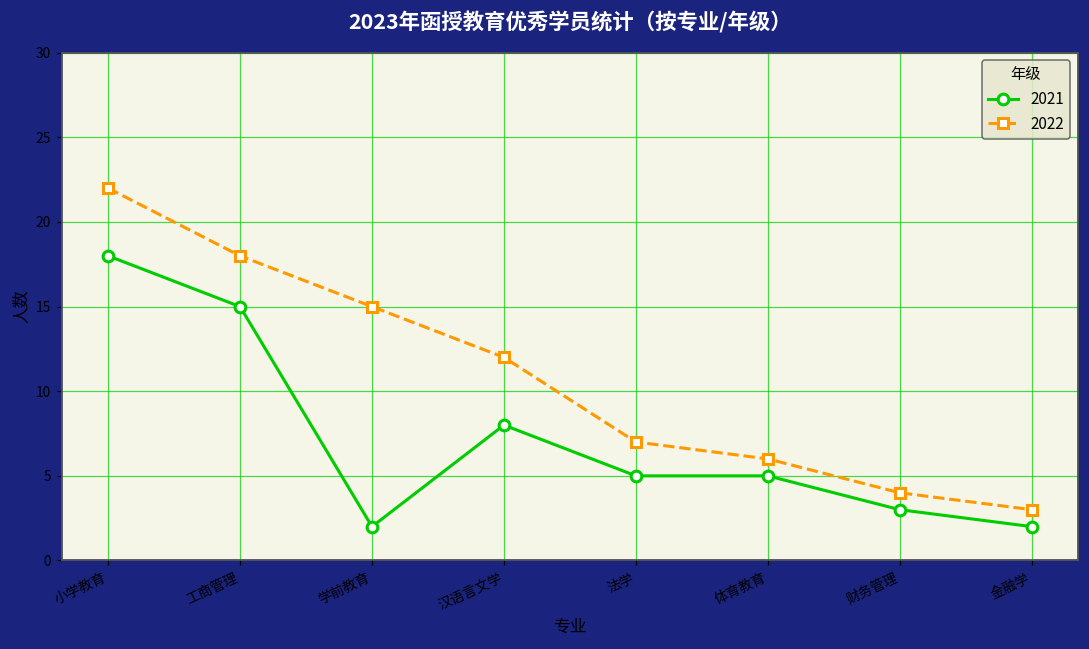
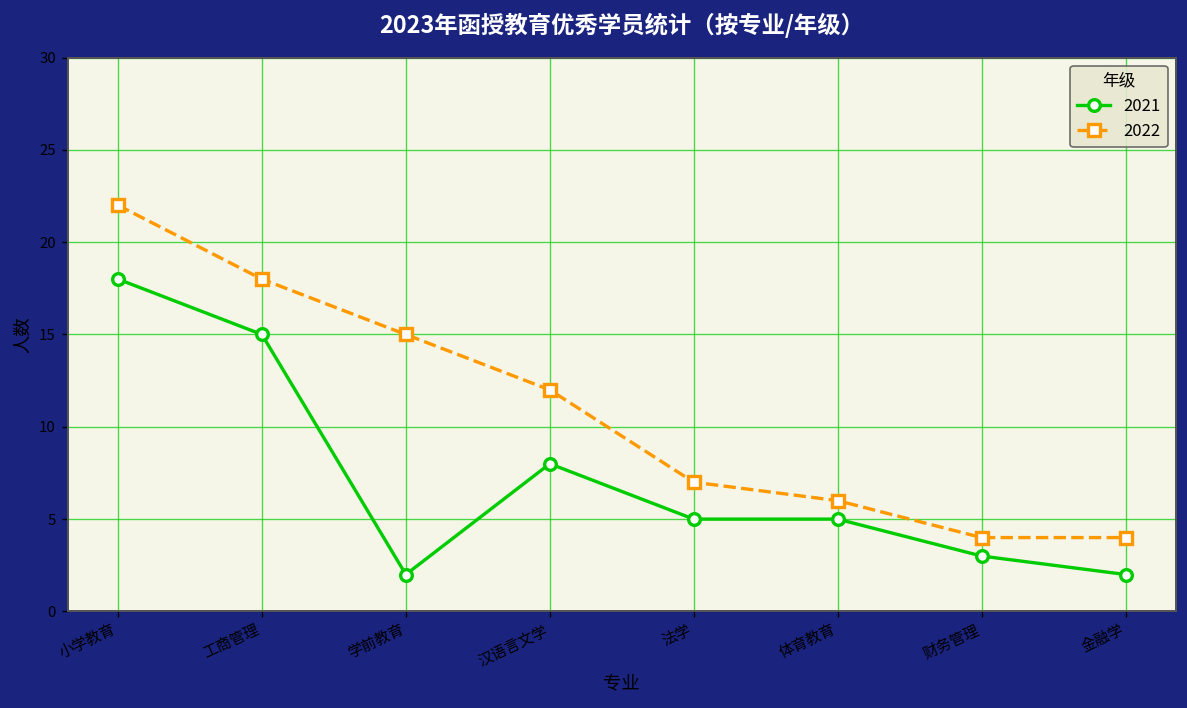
2022, 金融学: 3 -> 4
